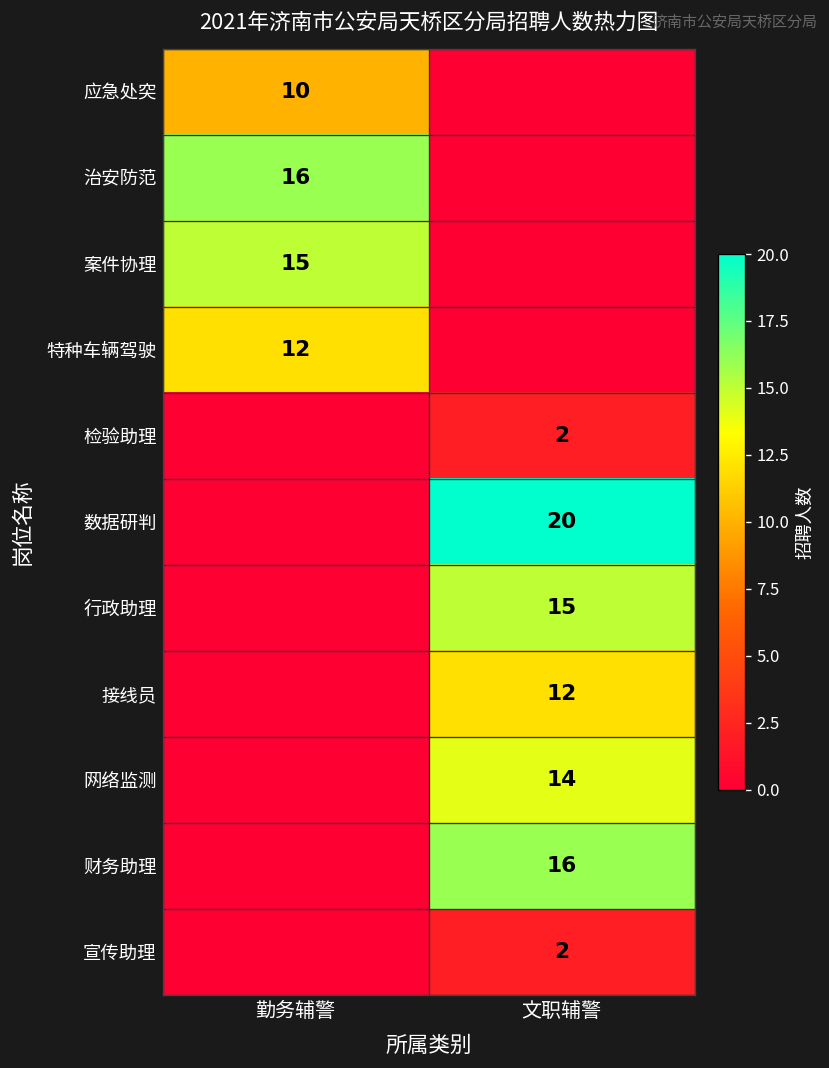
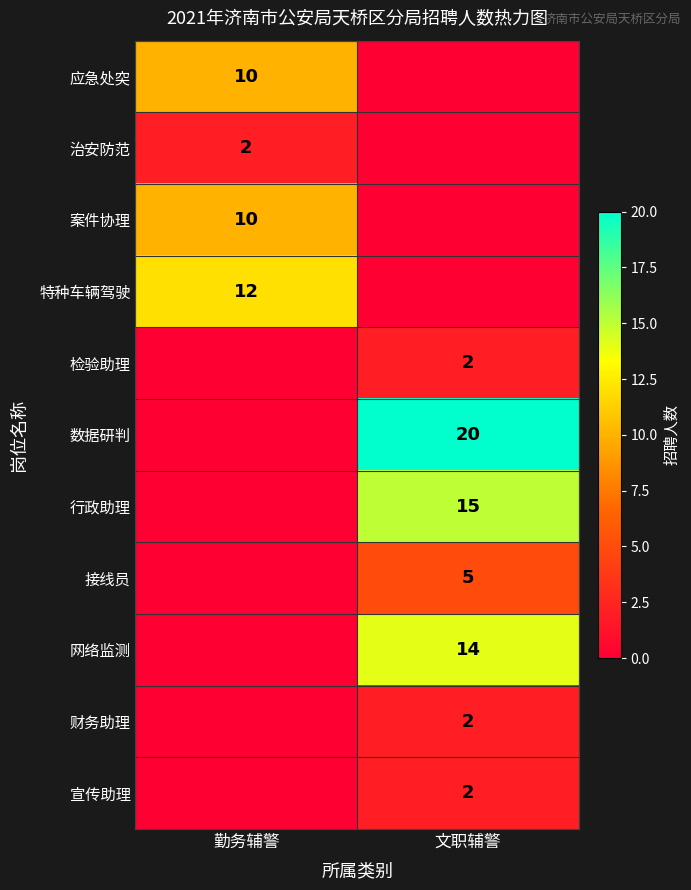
治安防范, 勤务辅警: 16 -> 2
案件协理, 勤务辅警: 15 -> 10
接线员, 文职辅警: 12 -> 5
财务助理, 文职辅警: 16 -> 2
